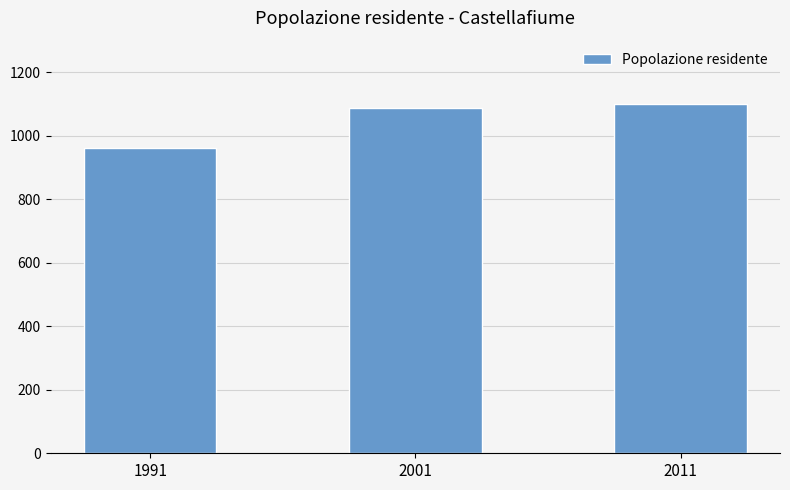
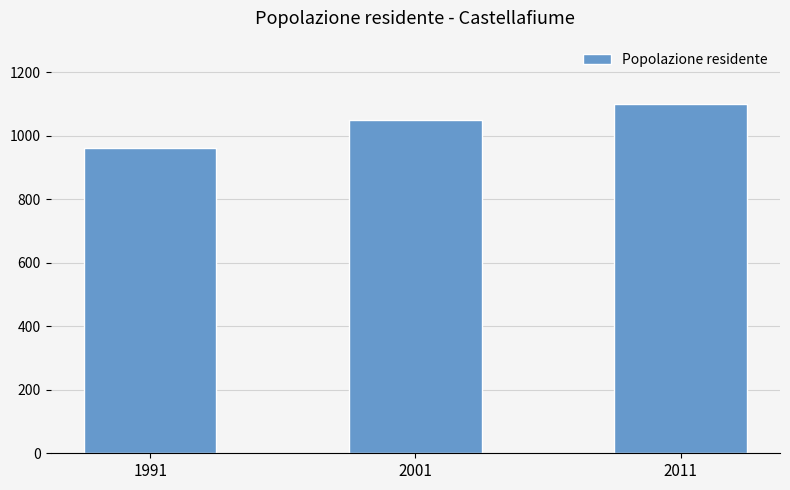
2001: 1090 -> 1050
